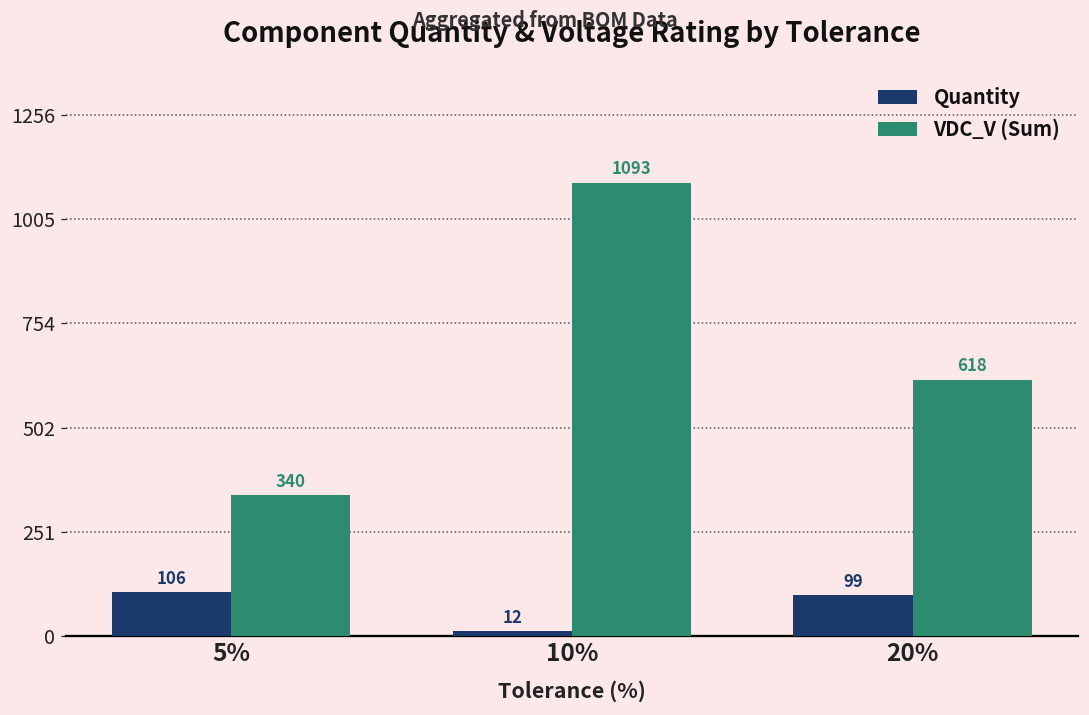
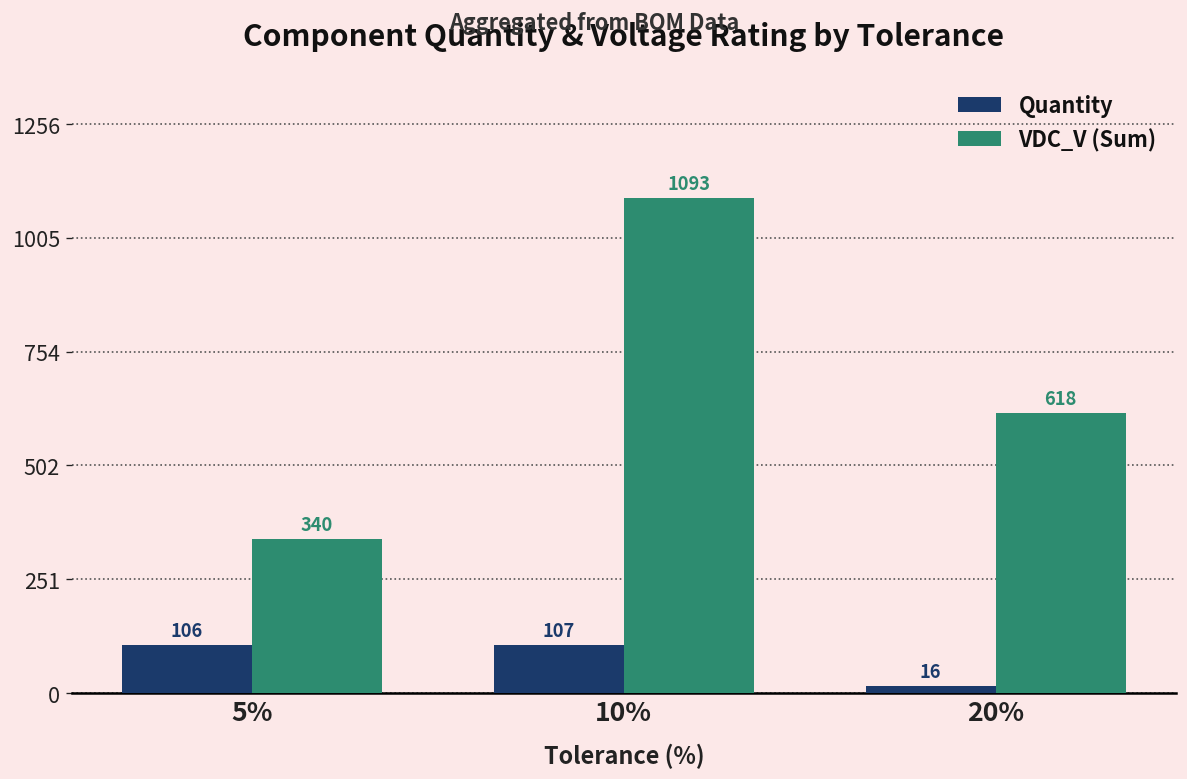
Quantity, 10%: 12 -> 107
Quantity, 20%: 99 -> 16
